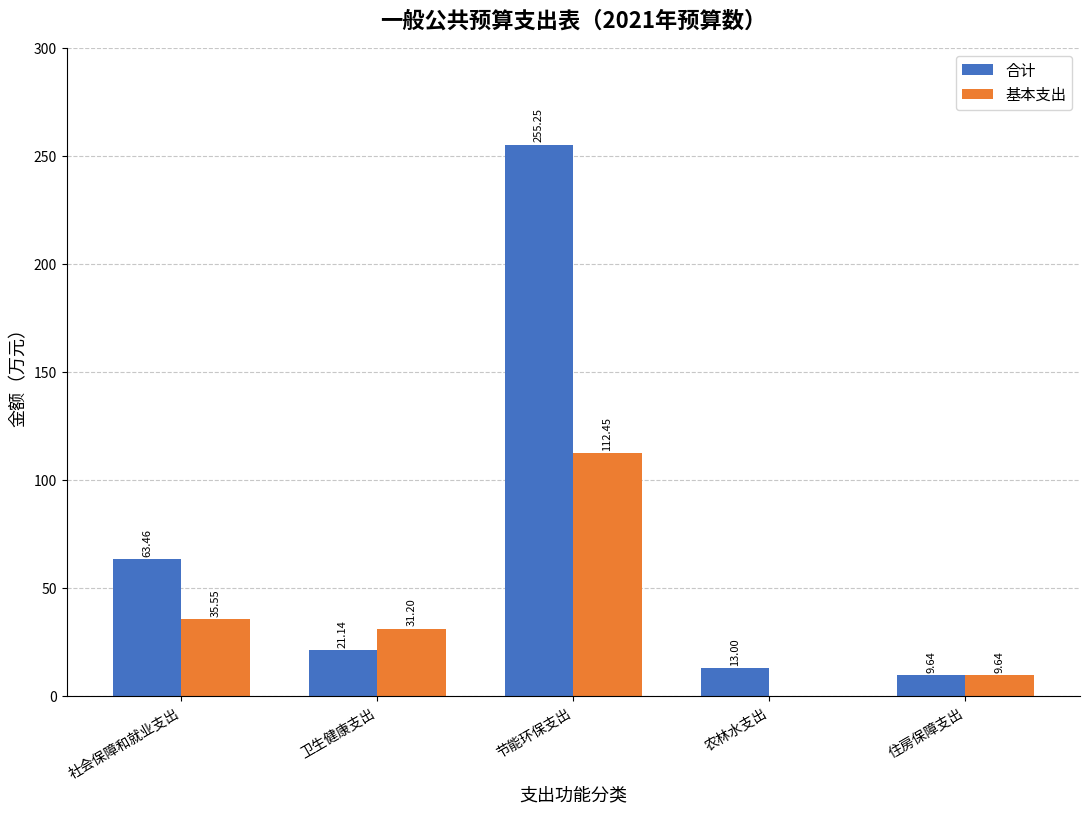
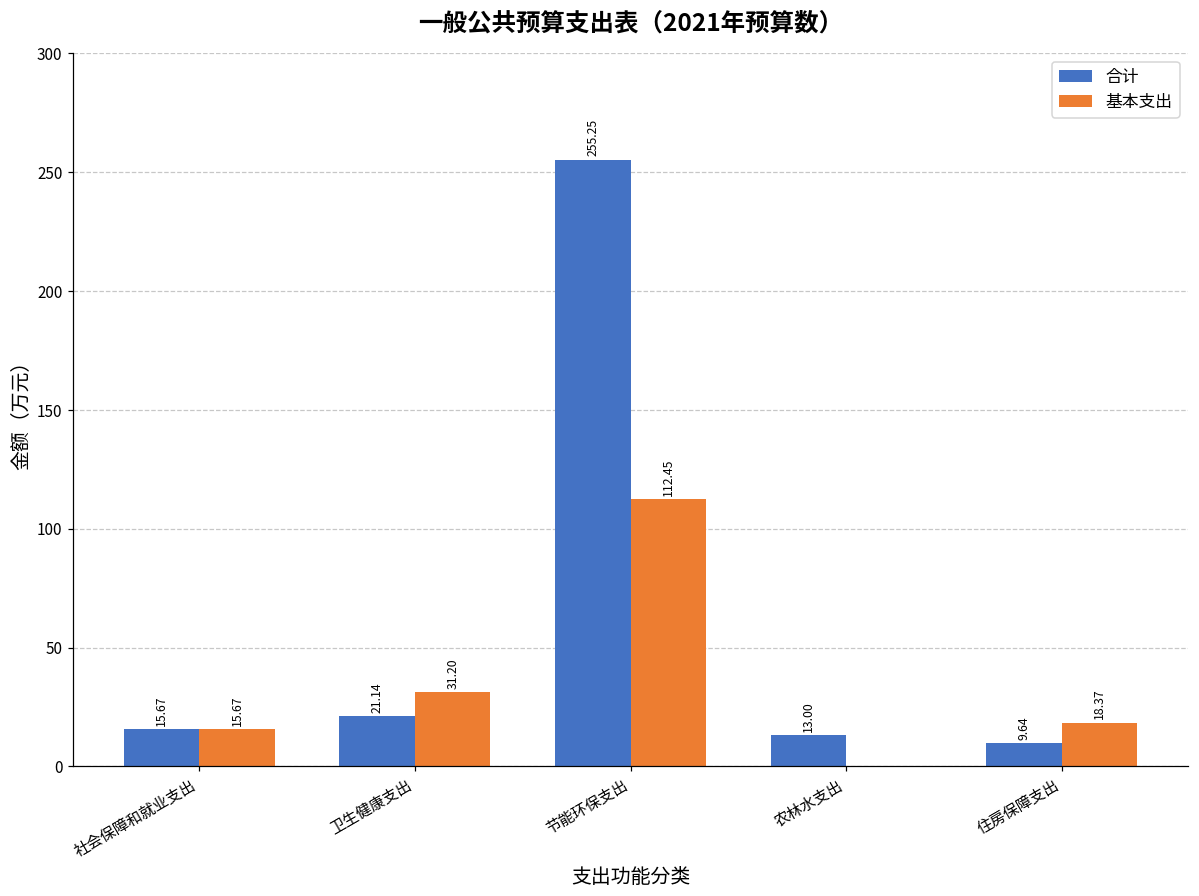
合计, 社会保障和就业支出: 63.46 -> 15.67
基本支出, 社会保障和就业支出: 35.55 -> 15.67
基本支出, 住房保障支出: 9.64 -> 18.37
